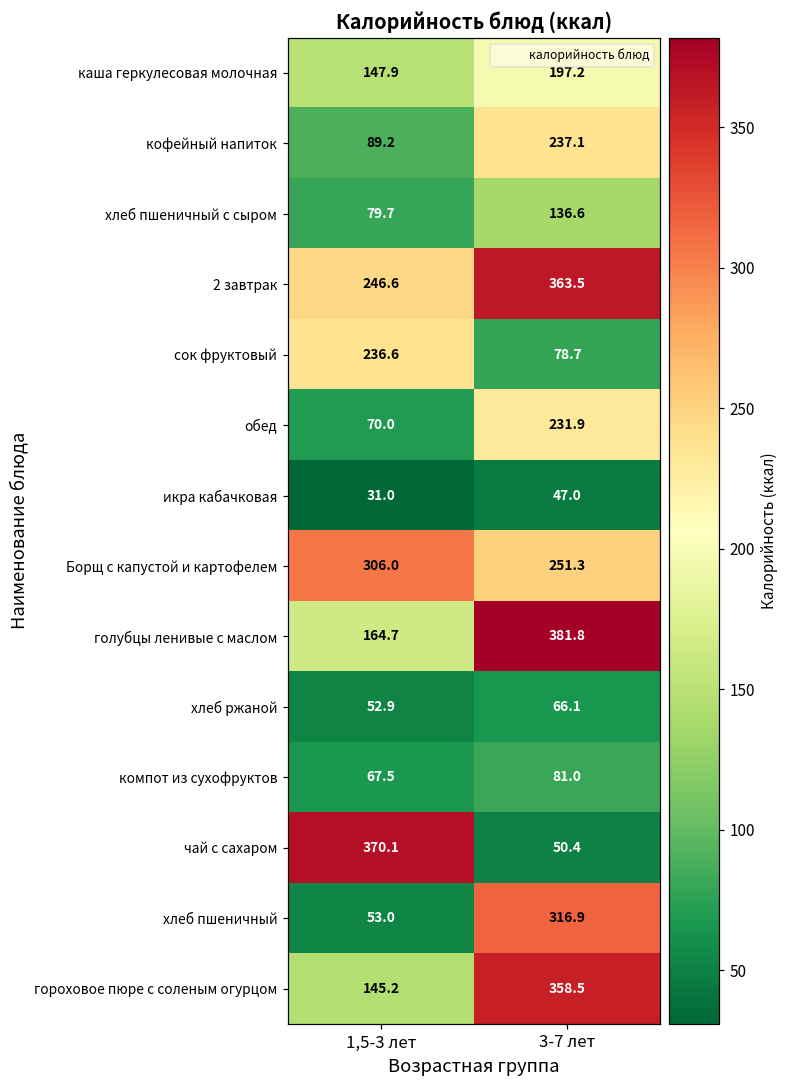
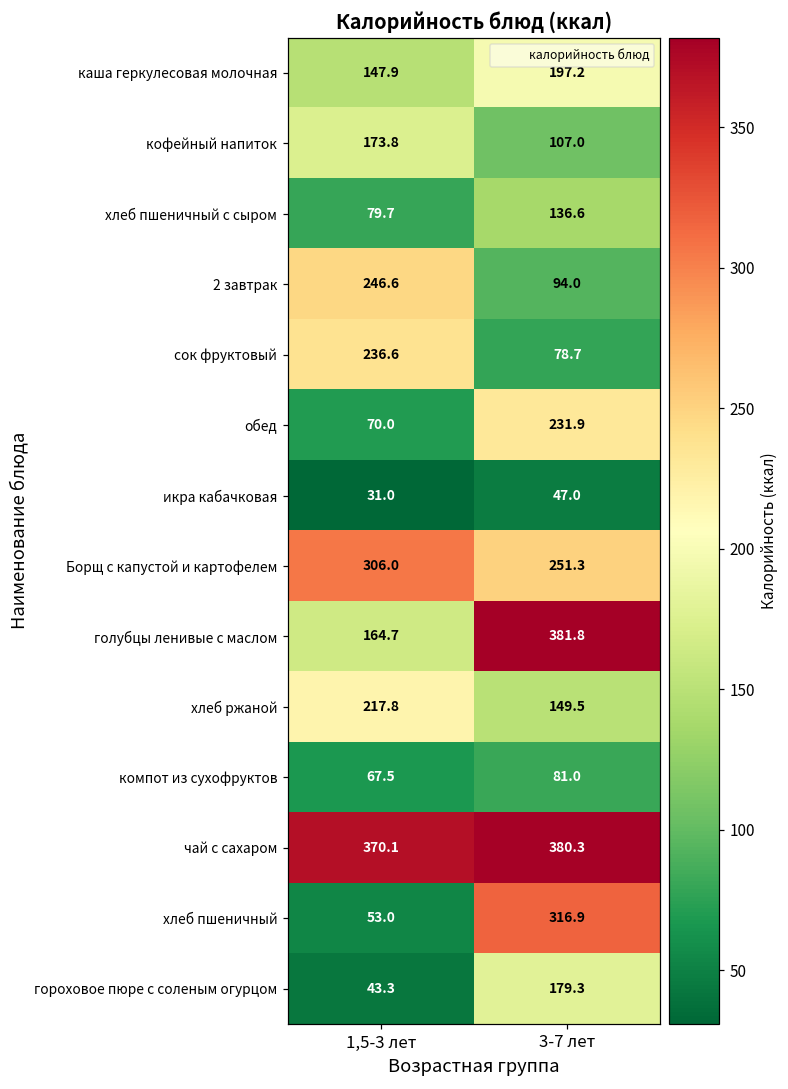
кофейный напиток, 1,5-3 лет: 89.2 -> 173.8
кофейный напиток, 3-7 лет: 237.1 -> 107.0
2 завтрак, 3-7 лет: 363.5 -> 94.0
хлеб ржаной, 1,5-3 лет: 52.9 -> 217.8
хлеб ржаной, 3-7 лет: 66.1 -> 149.5
чай с сахаром, 3-7 лет: 50.4 -> 380.3
гороховое пюре с соленым огурцом, 1,5-3 лет: 145.2 -> 43.3
гороховое пюре с соленым огурцом, 3-7 лет: 358.5 -> 179.3
